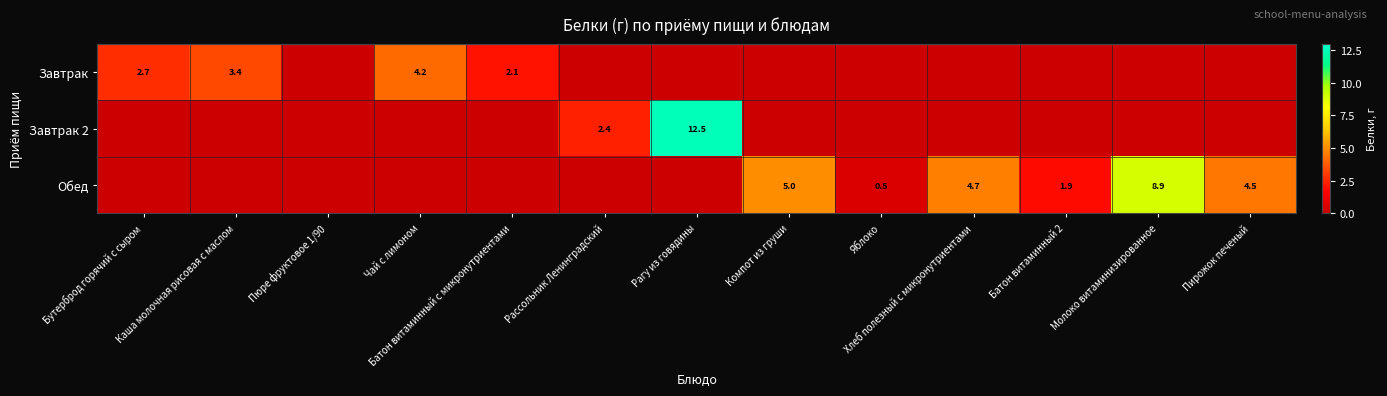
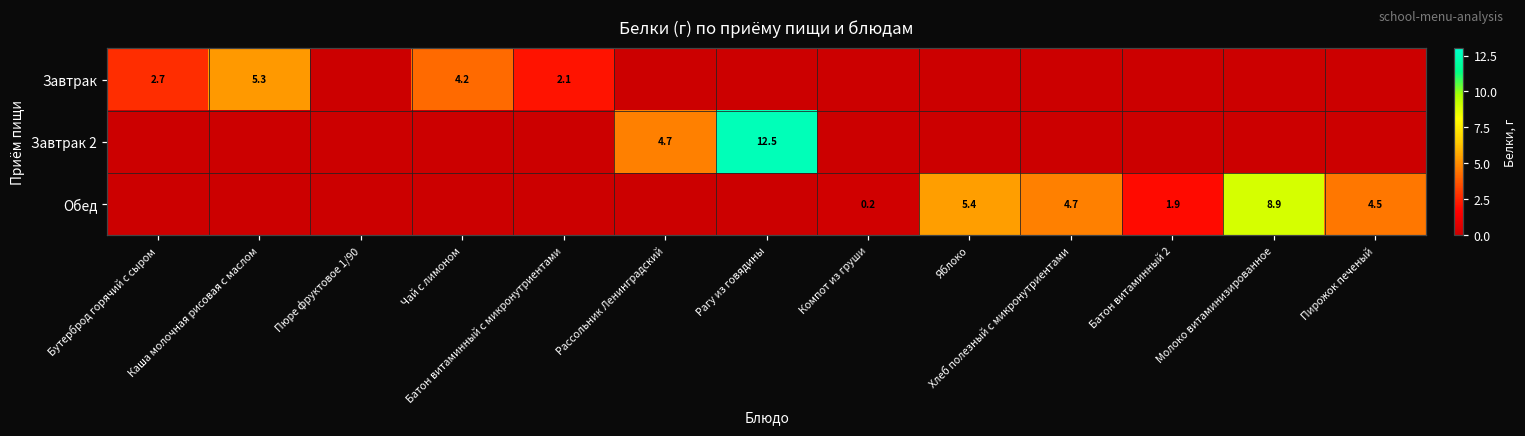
Завтрак, Каша молочная рисовая с маслом: 3.4 -> 5.3
Завтрак 2, Рассольник Ленинградский: 2.4 -> 4.7
Обед, Компот из груши: 5.0 -> 0.2
Обед, Яблоко: 0.5 -> 5.4
